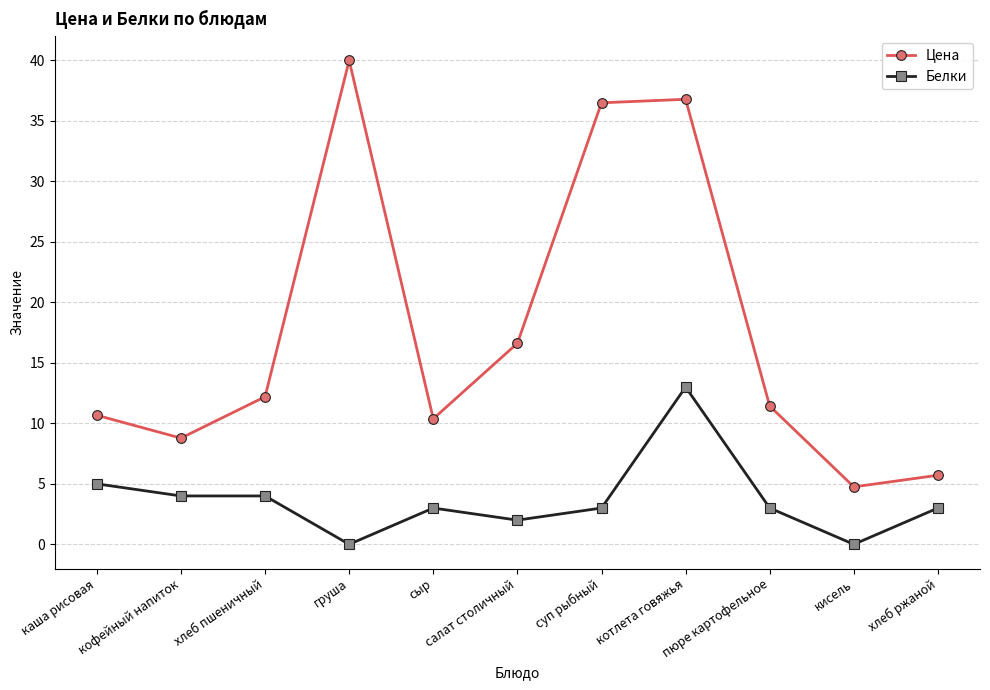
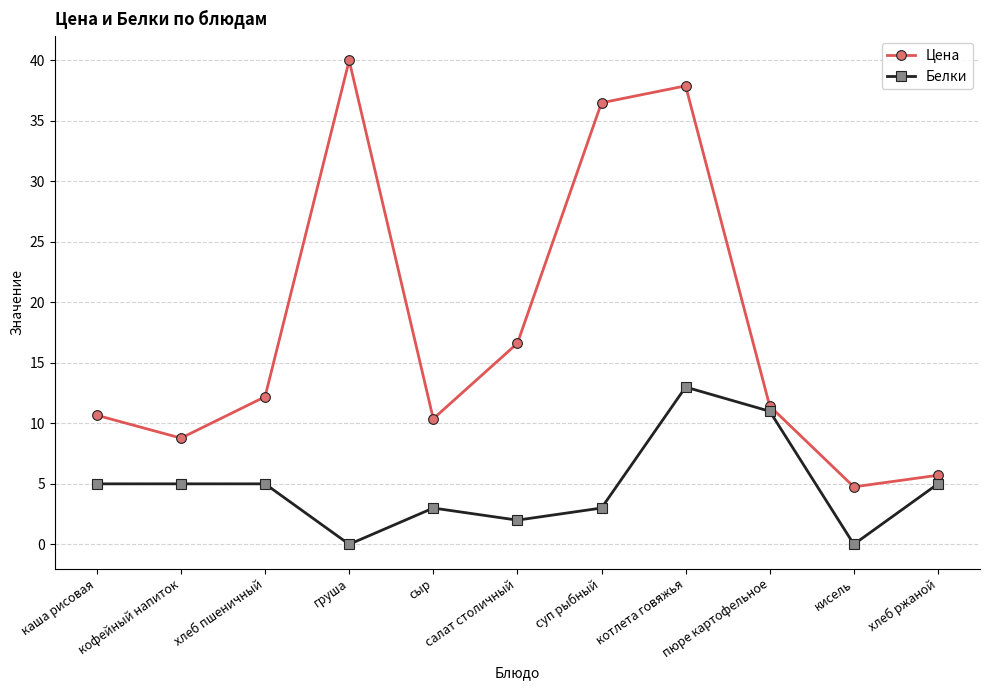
Белки, кофейный напиток: 4 -> 5
Белки, хлеб пшеничный: 4 -> 5
Цена, котлета говяжья: 36.8 -> 37.9
Белки, пюре картофельное: 3 -> 11
Белки, хлеб ржаной: 3 -> 5
